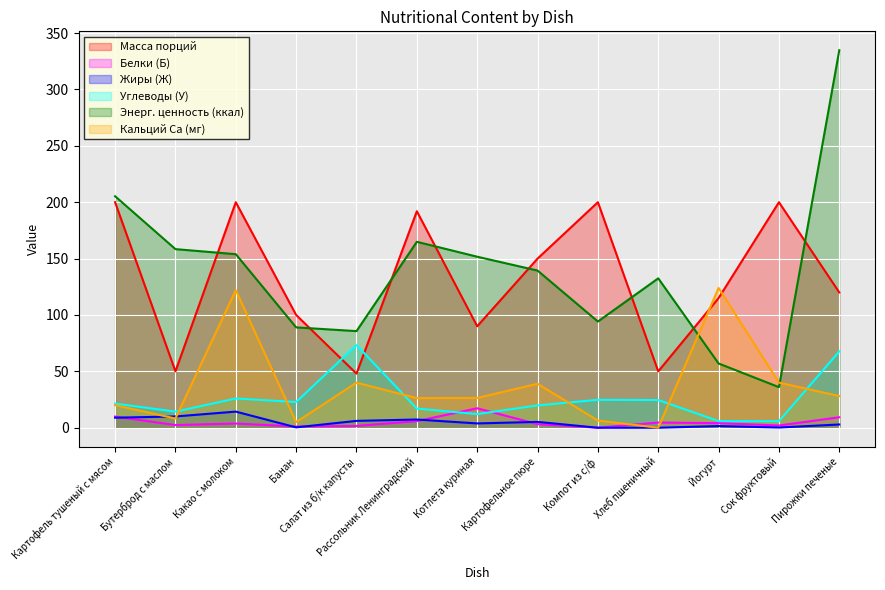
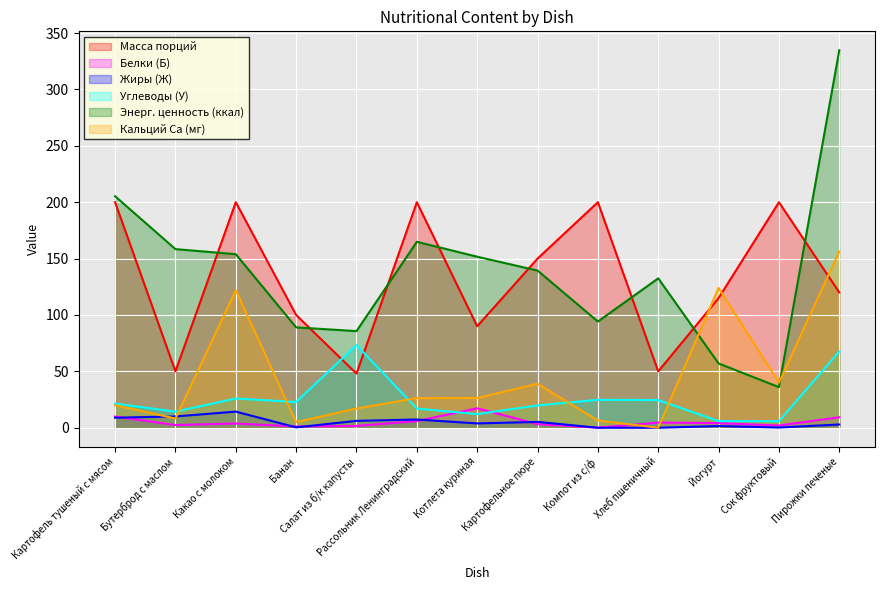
Кальций Ca (мг), Салат из б/к капусты: 40 -> 17
Масса порций, Рассольник Ленинградский: 192 -> 200
Кальций Ca (мг), Пирожки печеные: 28 -> 156
